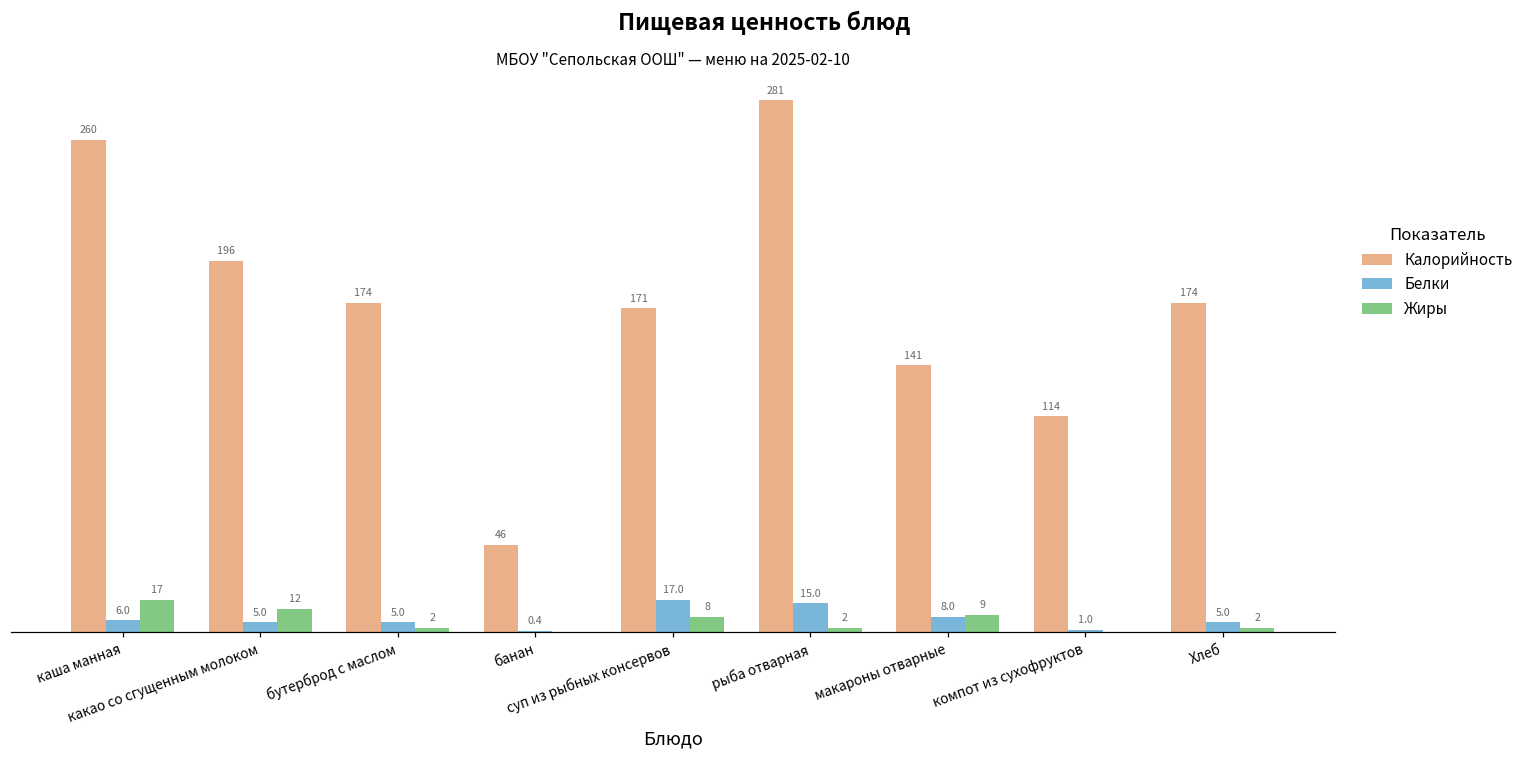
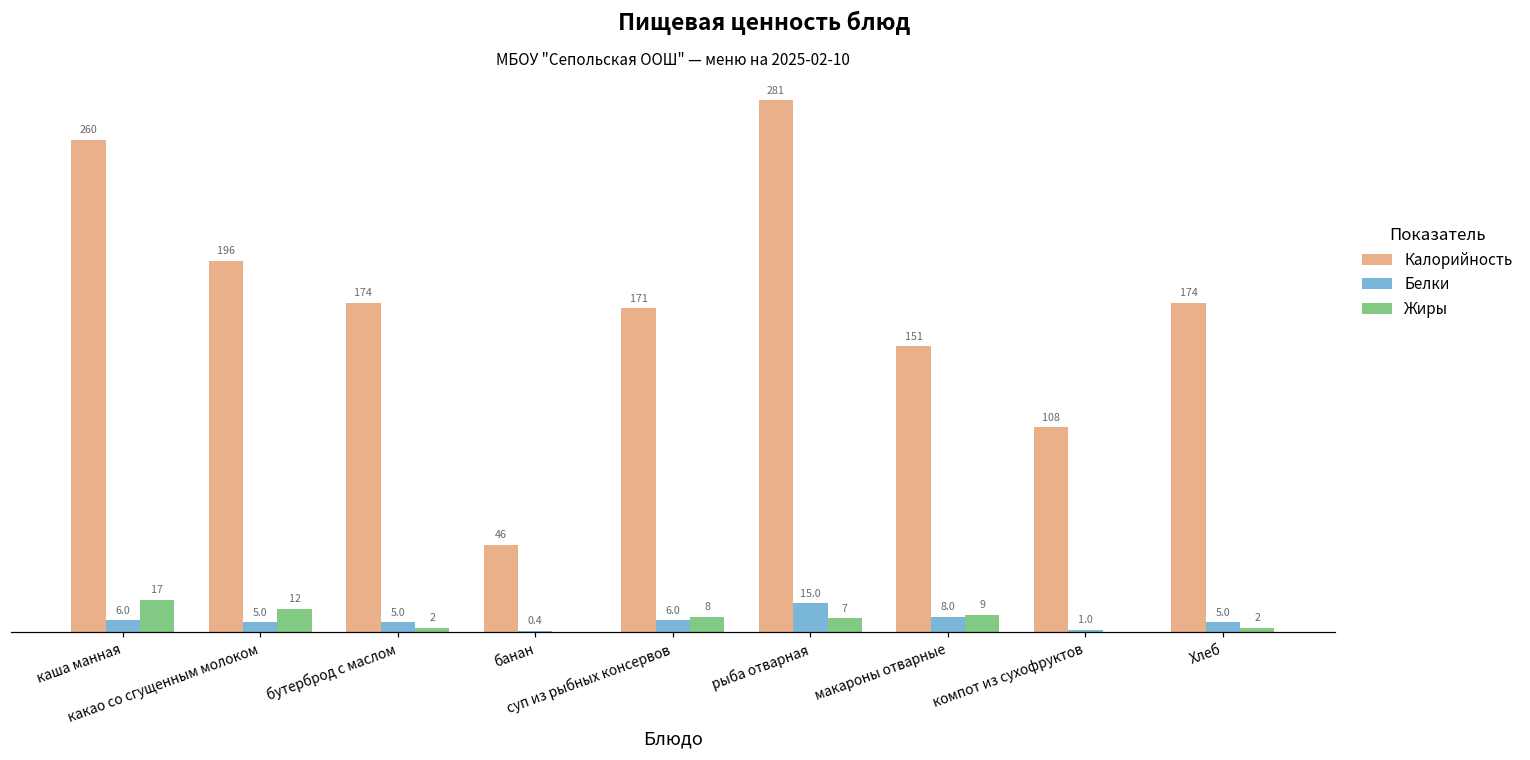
Белки, суп из рыбных консервов: 17.0 -> 6.0
Жиры, рыба отварная: 2 -> 7
Калорийность, макароны отварные: 141 -> 151
Калорийность, компот из сухофруктов: 114 -> 108
